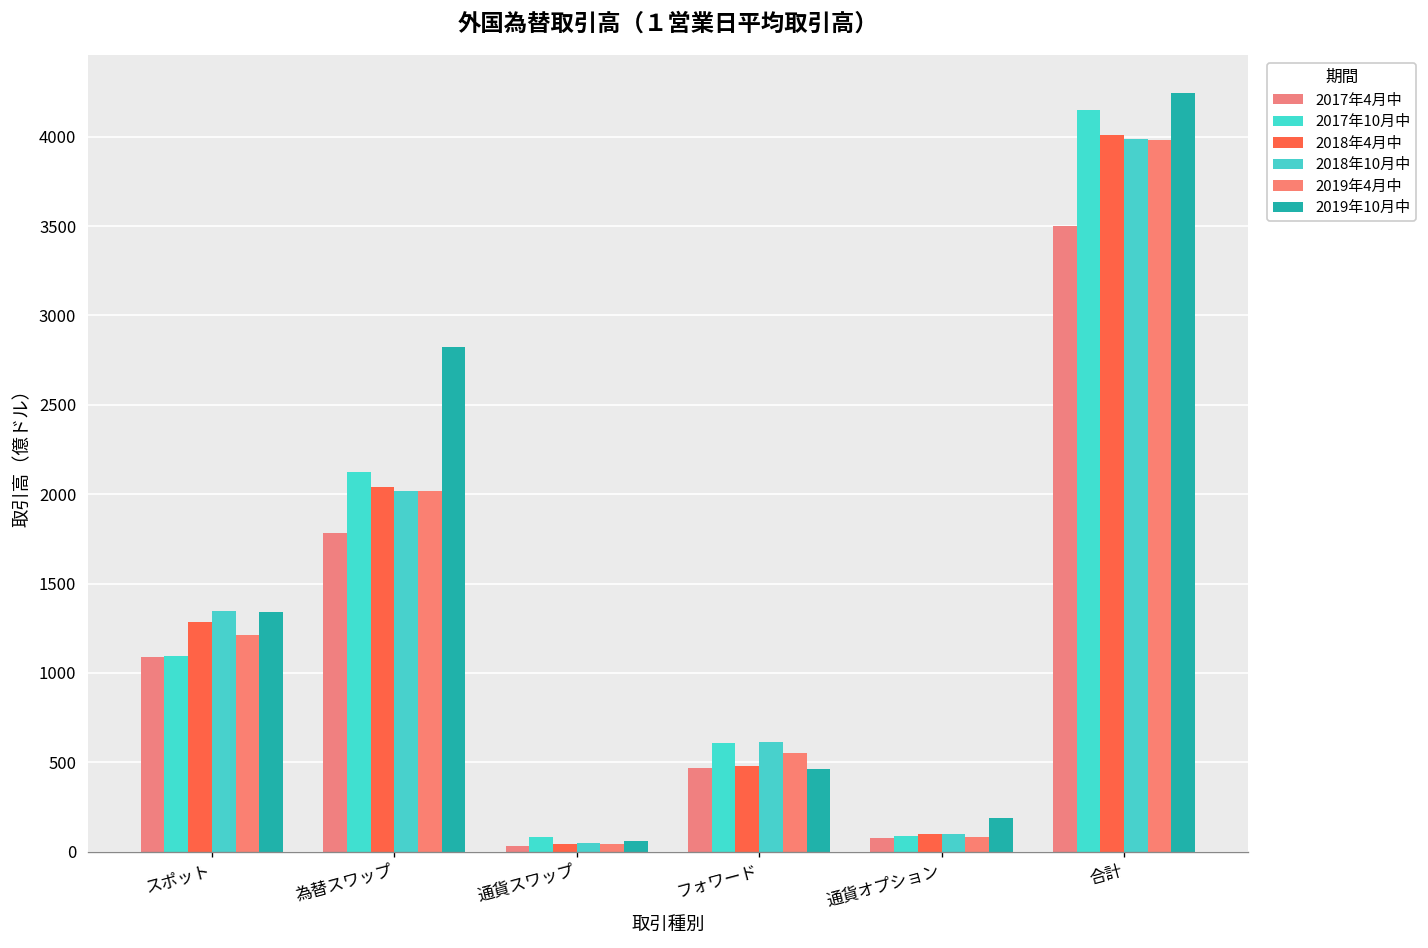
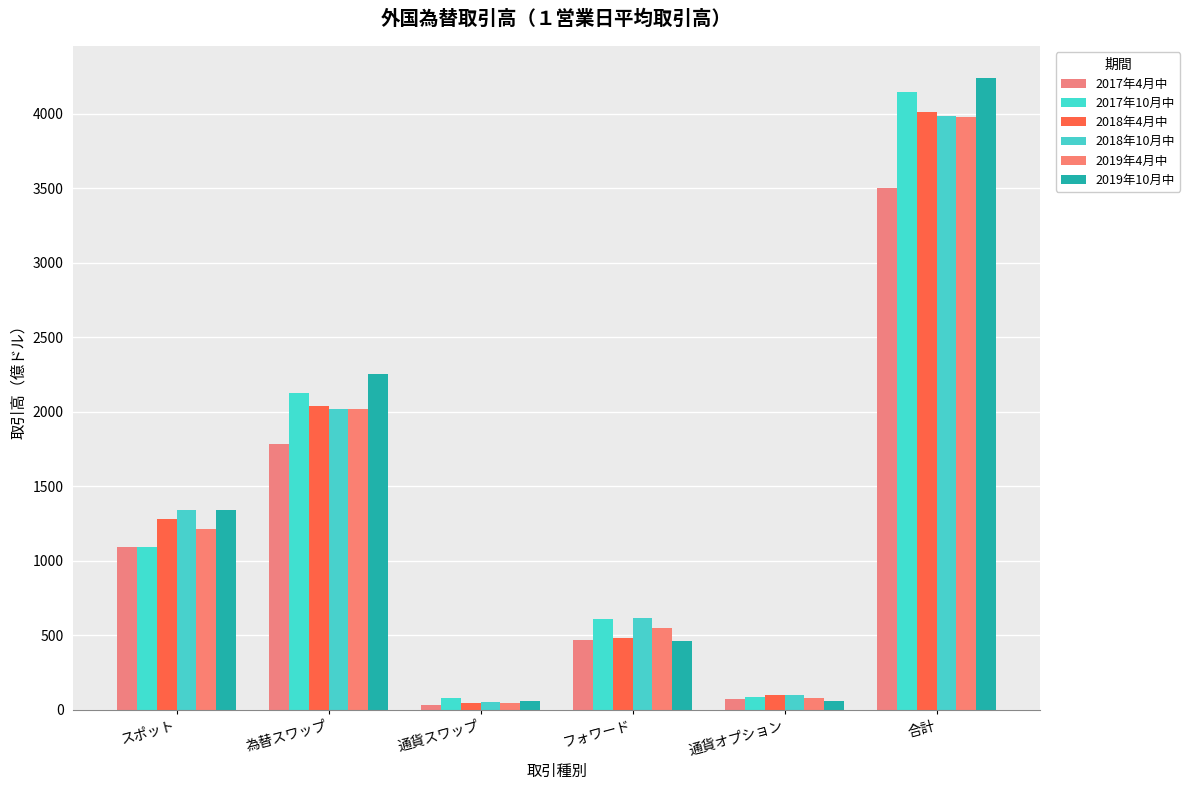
2019年10月中, 為替スワップ: 2820 -> 2250
2019年10月中, 通貨オプション: 190 -> 60
